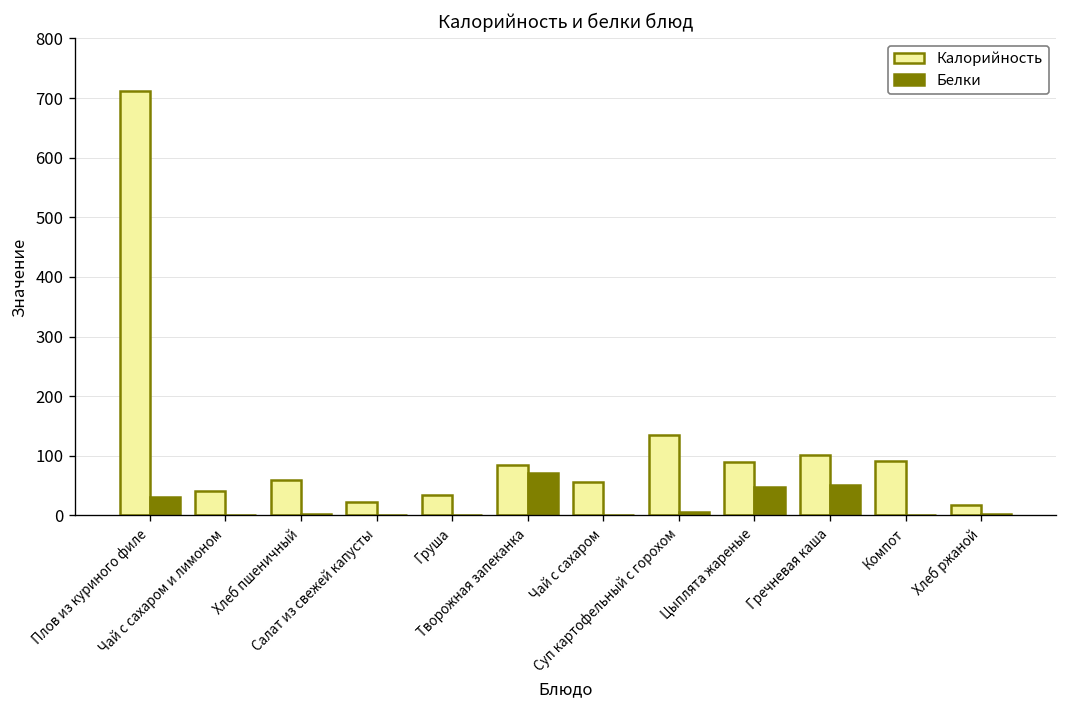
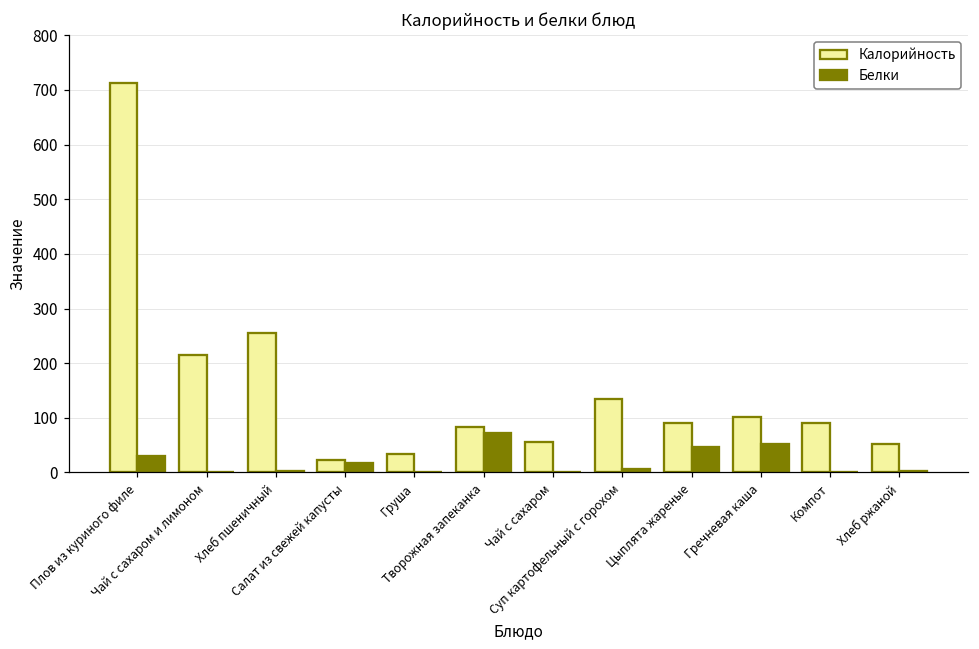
Калорийность, Чай с сахаром и лимоном: 40 -> 220
Калорийность, Хлеб пшеничный: 60 -> 260
Белки, Салат из свежей капусты: 0 -> 20
Калорийность, Хлеб ржаной: 20 -> 50
